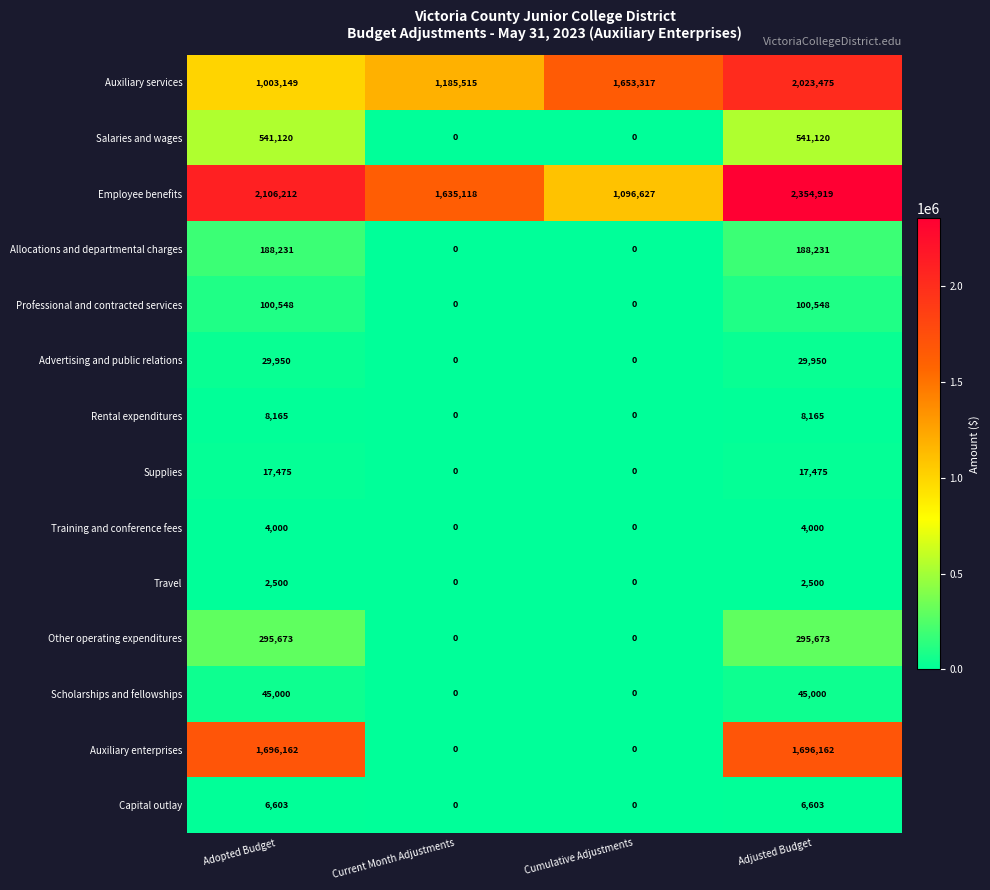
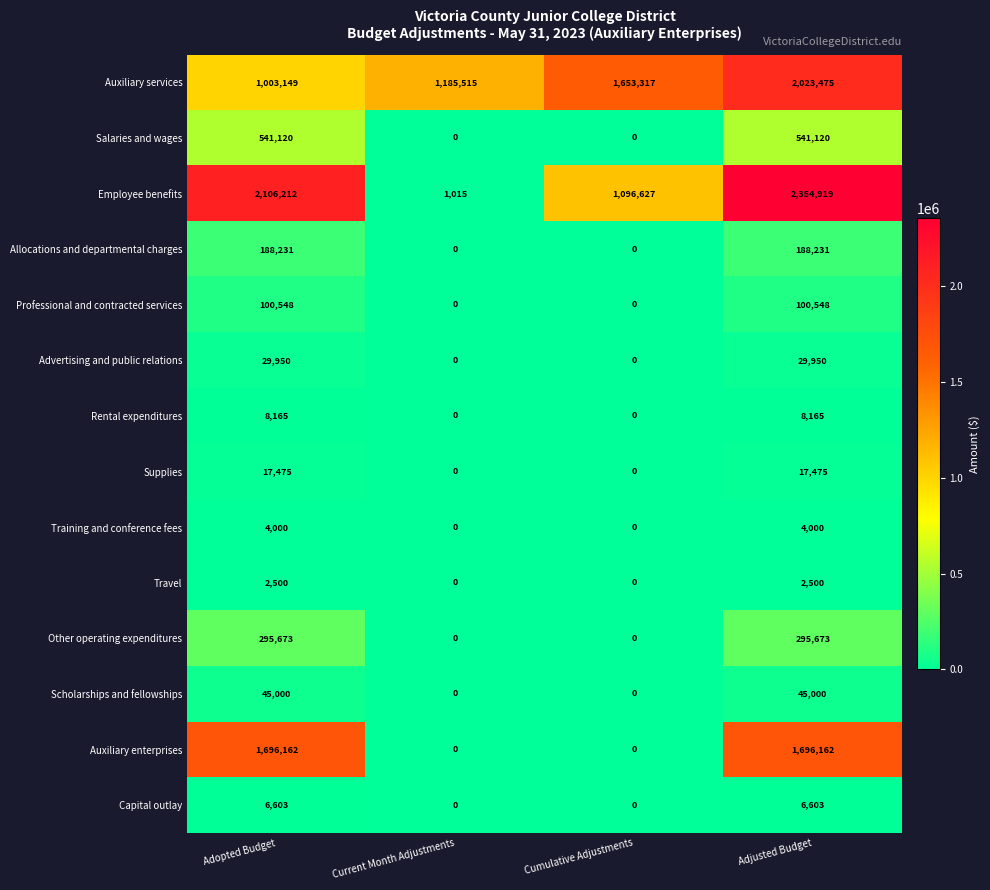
Employee benefits, Current Month Adjustments: 1,635,118 -> 1,015
